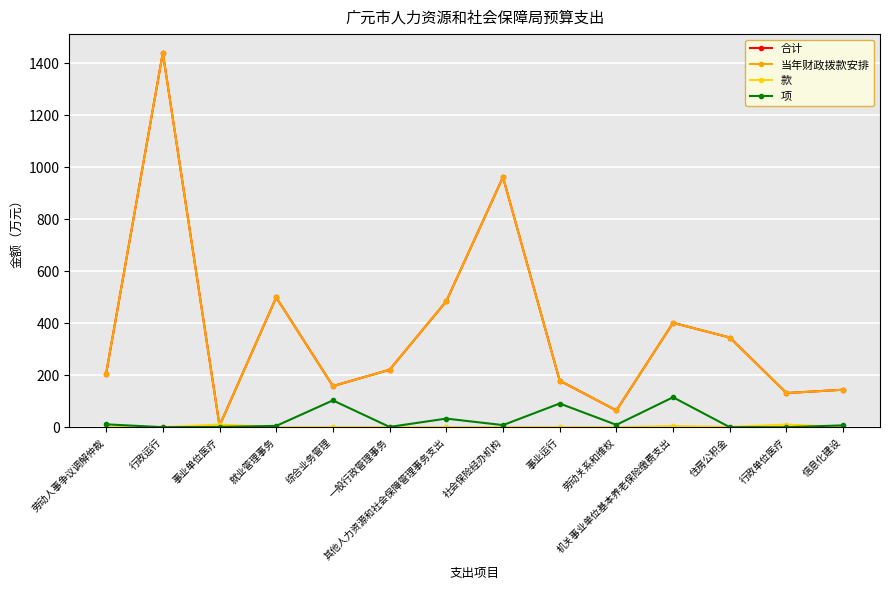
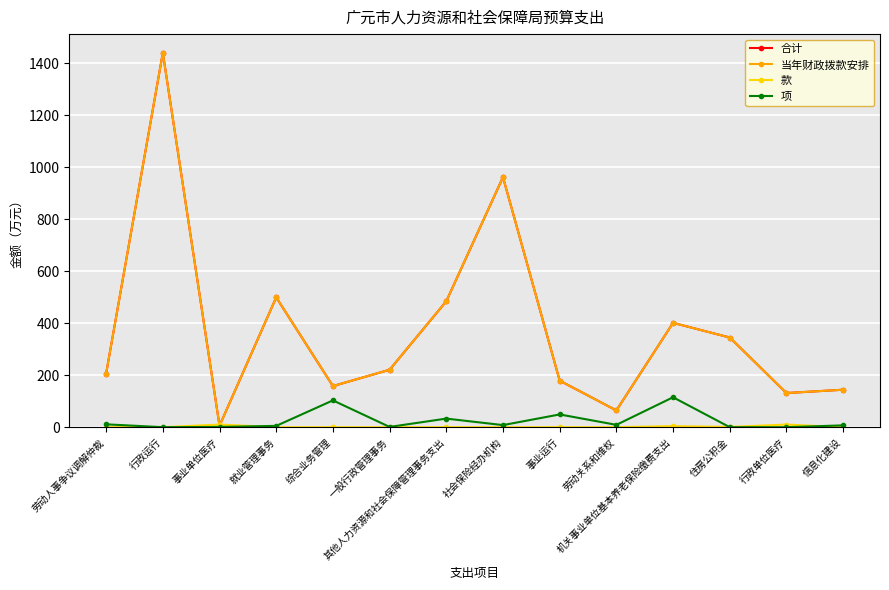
项, 事业运行: 90 -> 50
